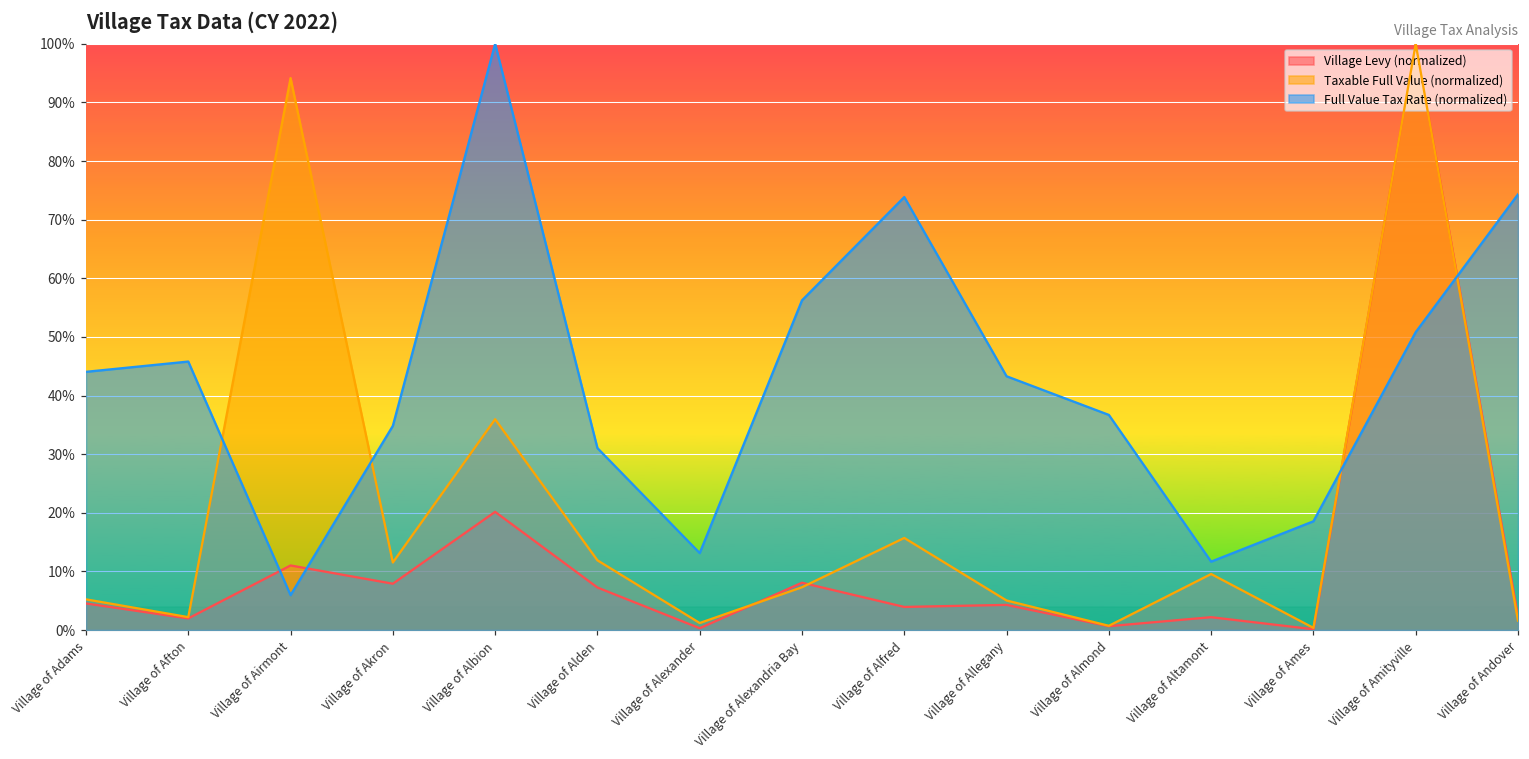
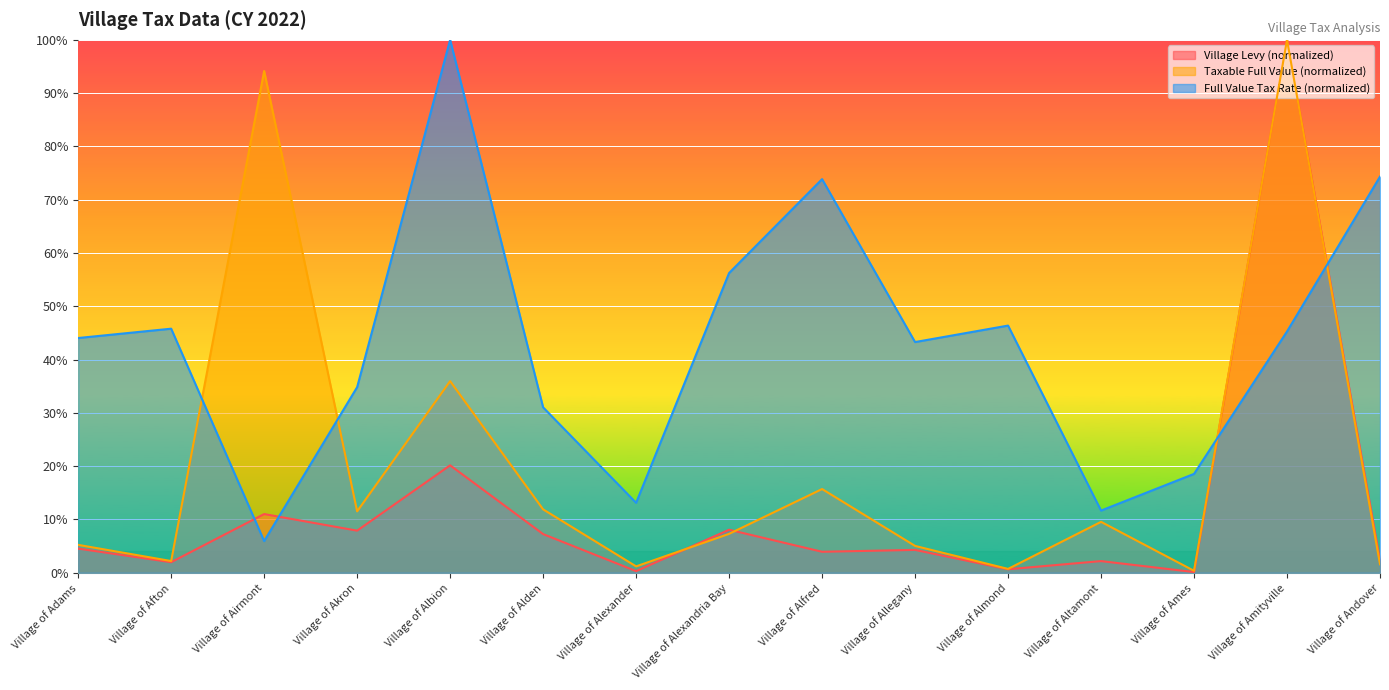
Full Value Tax Rate (normalized), Village of Almond: 37% -> 46%
Full Value Tax Rate (normalized), Village of Amityville: 51% -> 45%
